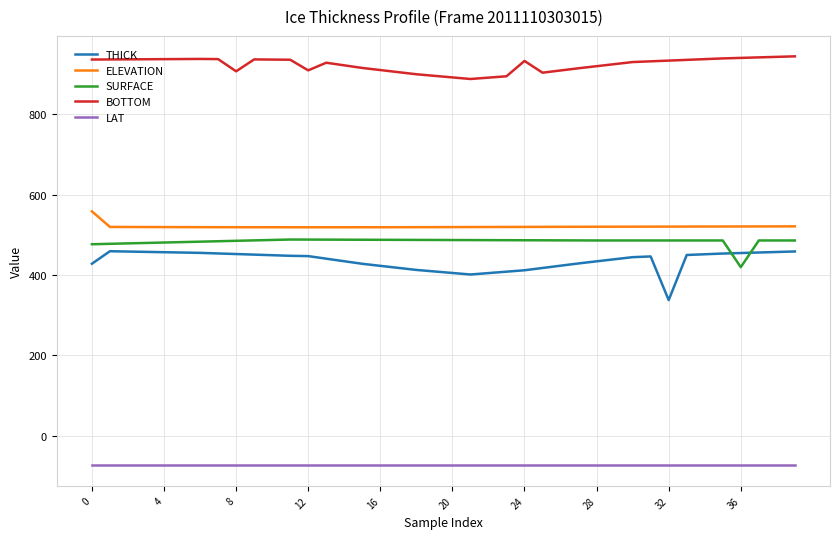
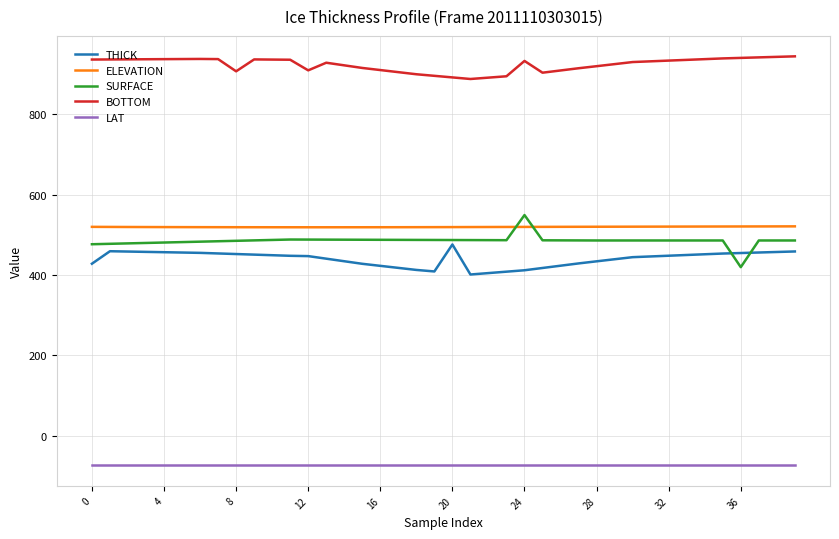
ELEVATION, 0: 560 -> 520
THICK, 20: 400 -> 480
SURFACE, 24: 490 -> 550
THICK, 32: 340 -> 450
